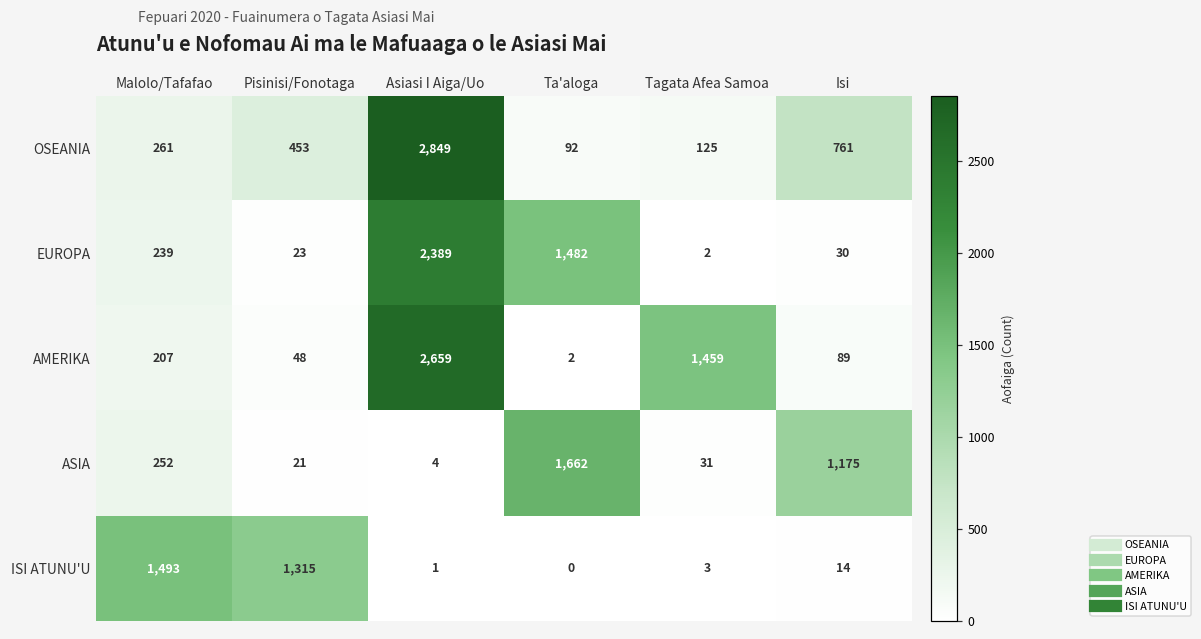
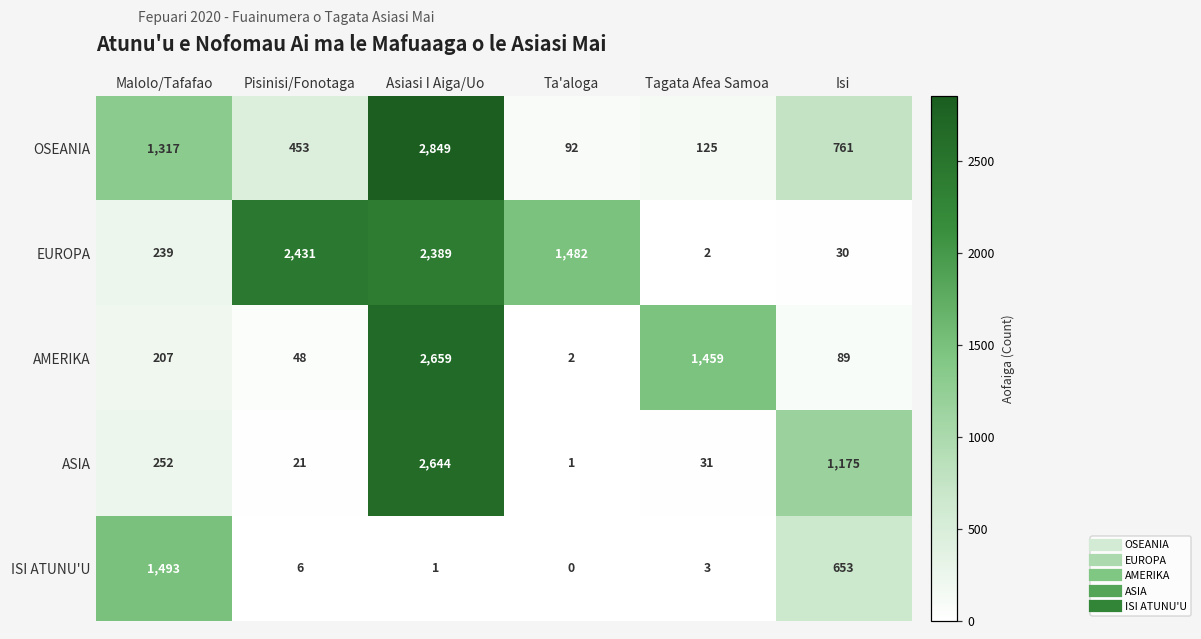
OSEANIA, Malolo/Tafafao: 261 -> 1,317
EUROPA, Pisinisi/Fonotaga: 23 -> 2,431
ASIA, Asiasi I Aiga/Uo: 4 -> 2,644
ASIA, Ta'aloga: 1,662 -> 1
ISI ATUNU'U, Pisinisi/Fonotaga: 1,315 -> 6
ISI ATUNU'U, Isi: 14 -> 653
